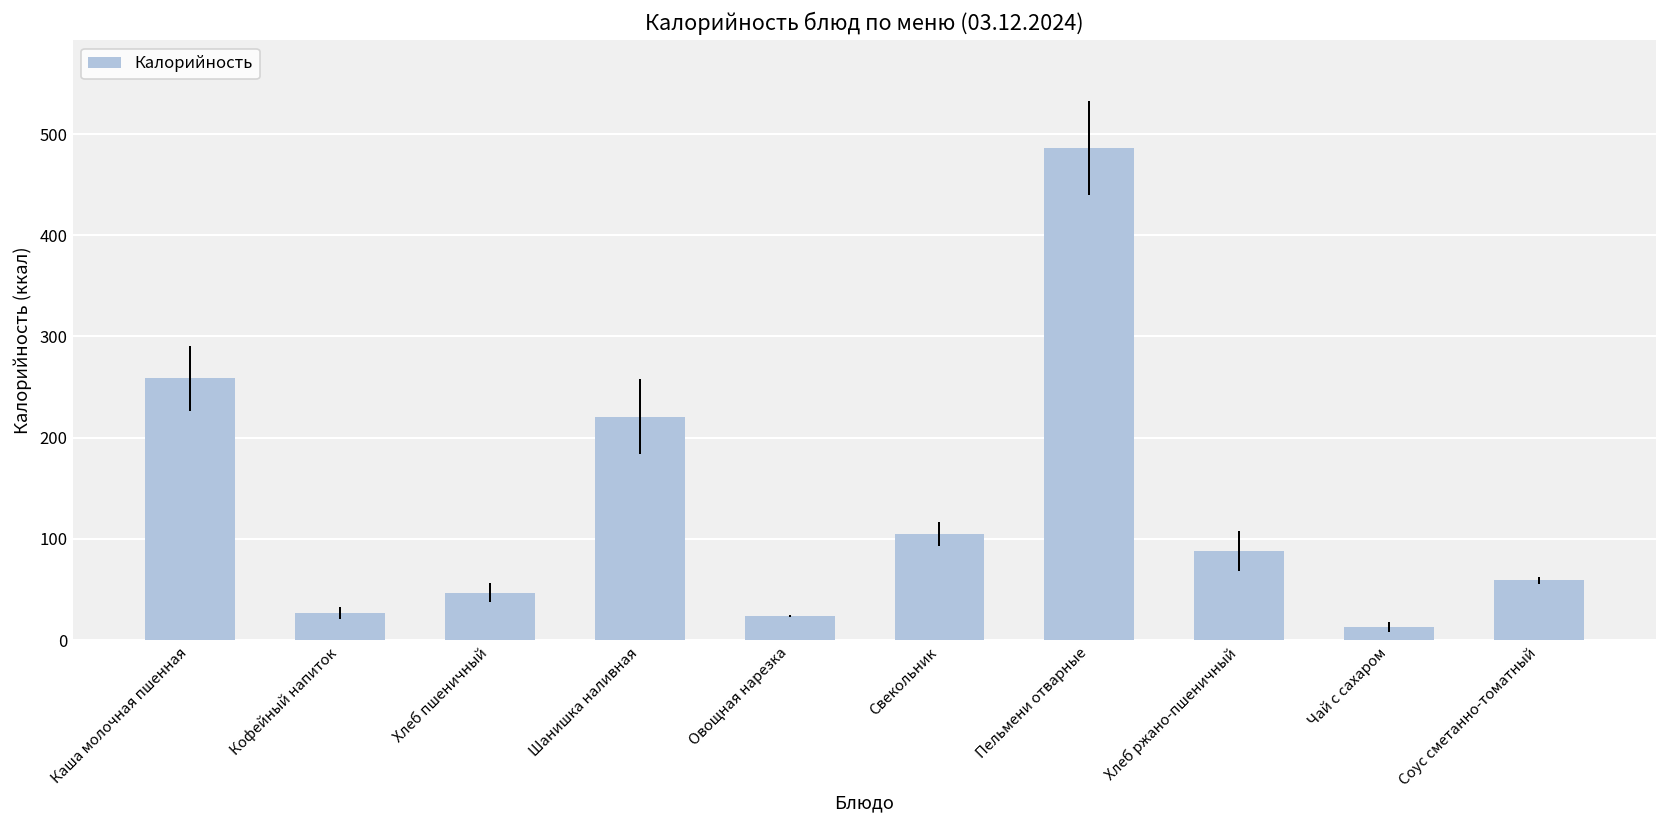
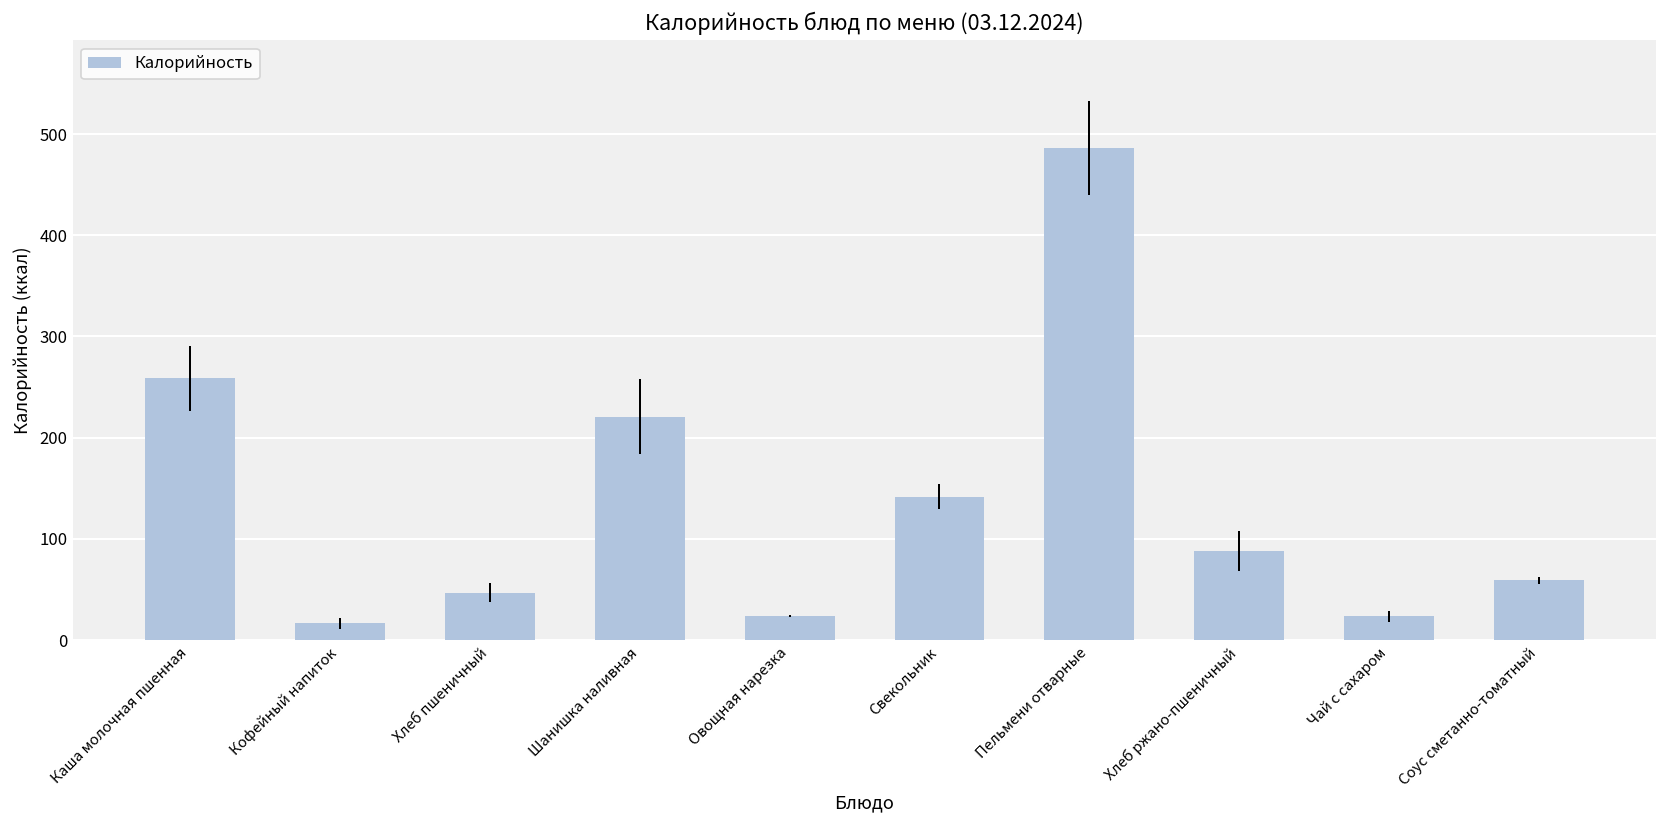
Кофейный напиток: 30 -> 20
Свекольник: 100 -> 140
Чай с сахаром: 10 -> 20
